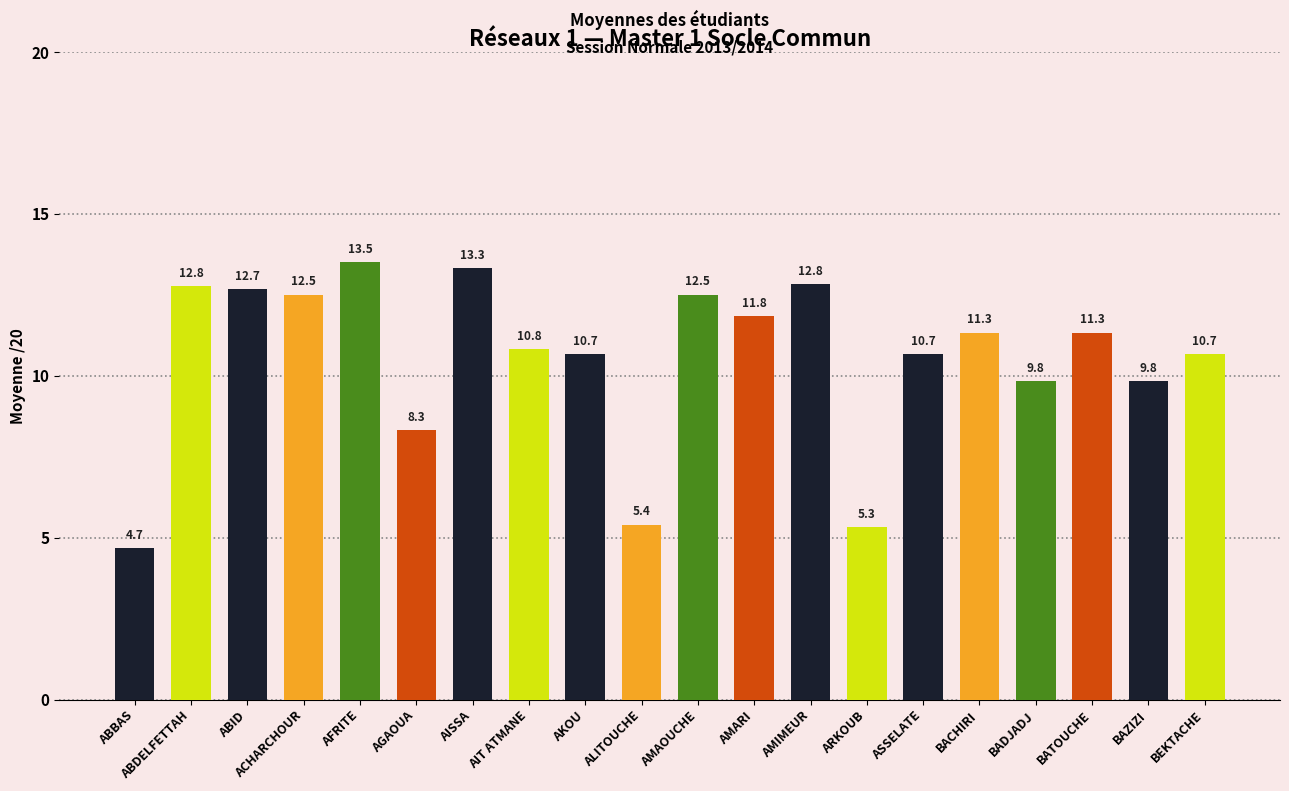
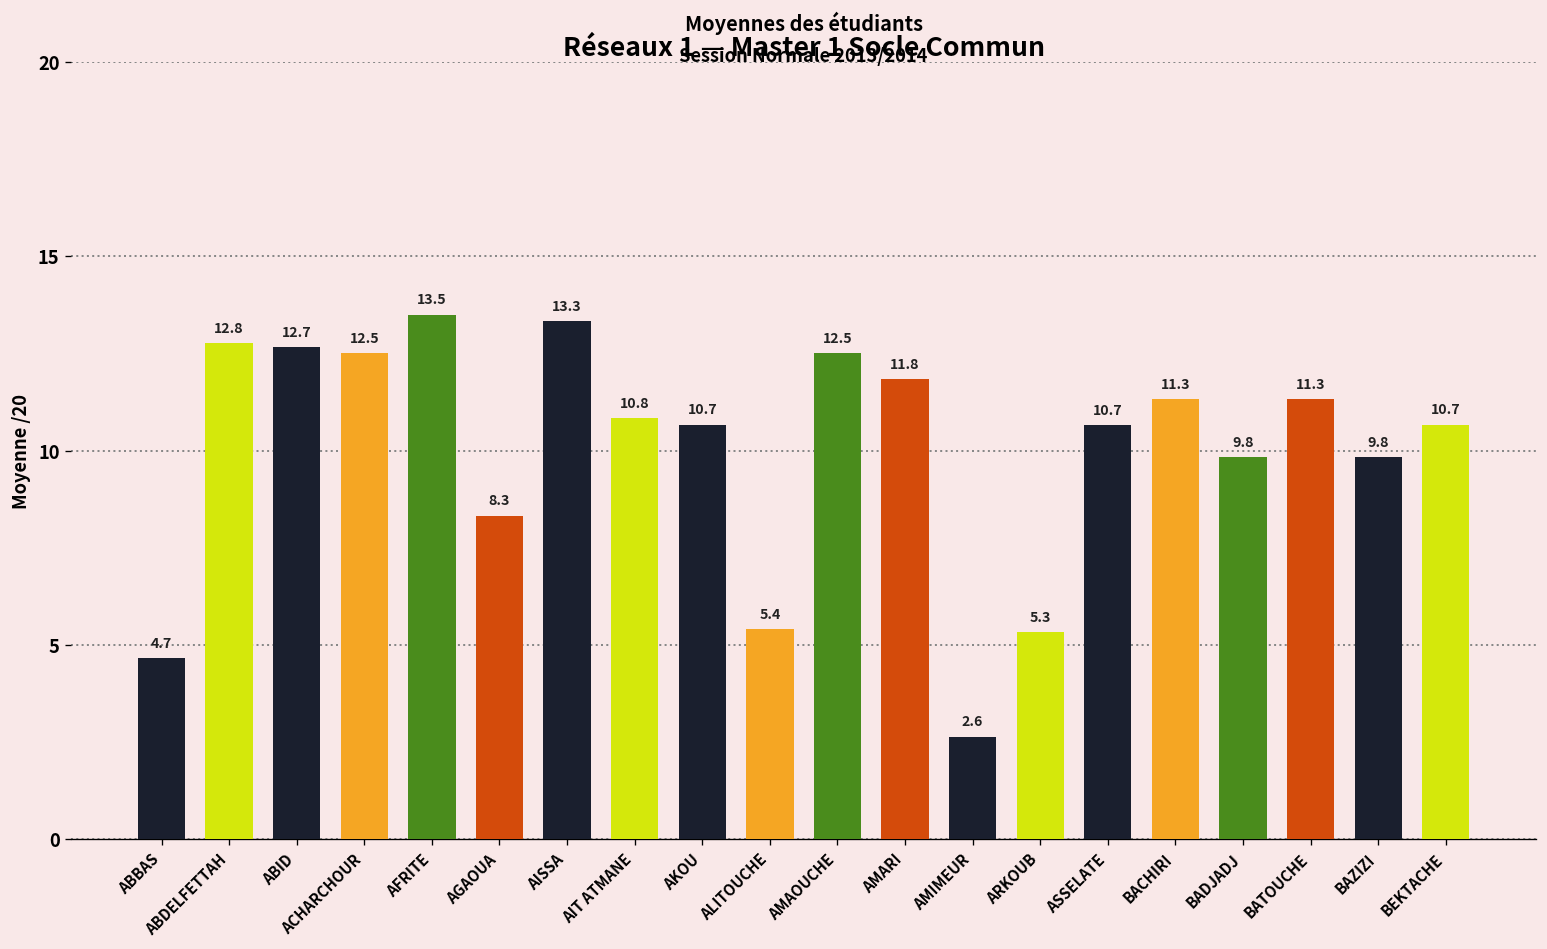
AMIMEUR: 12.8 -> 2.6
